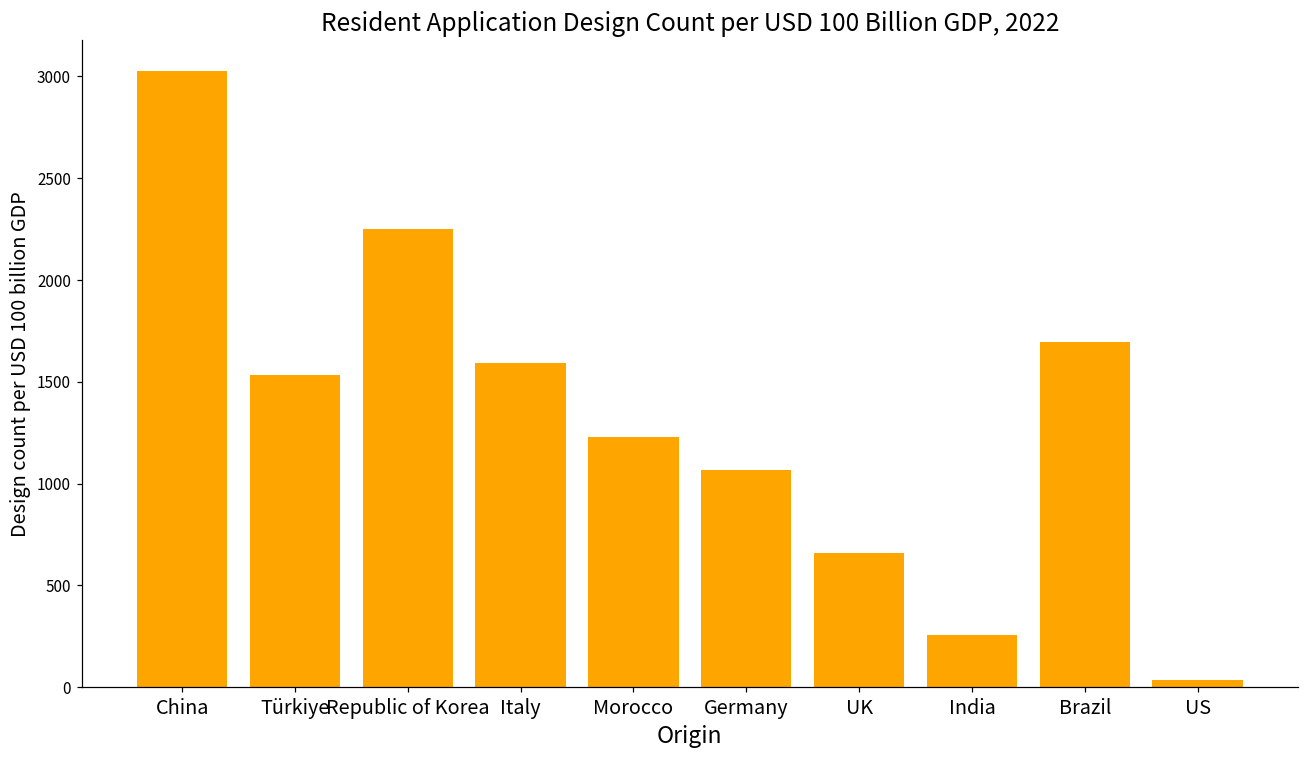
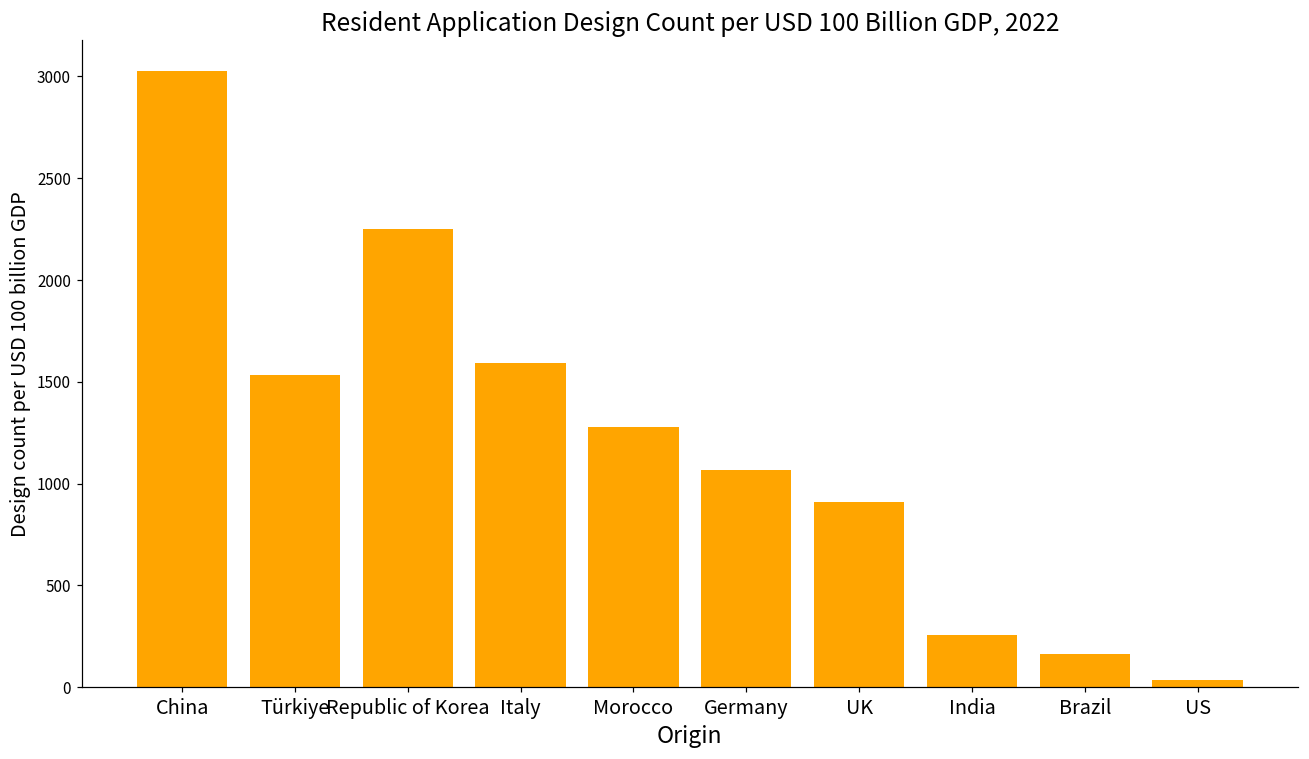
Morocco: 1230 -> 1280
UK: 660 -> 910
Brazil: 1690 -> 160
